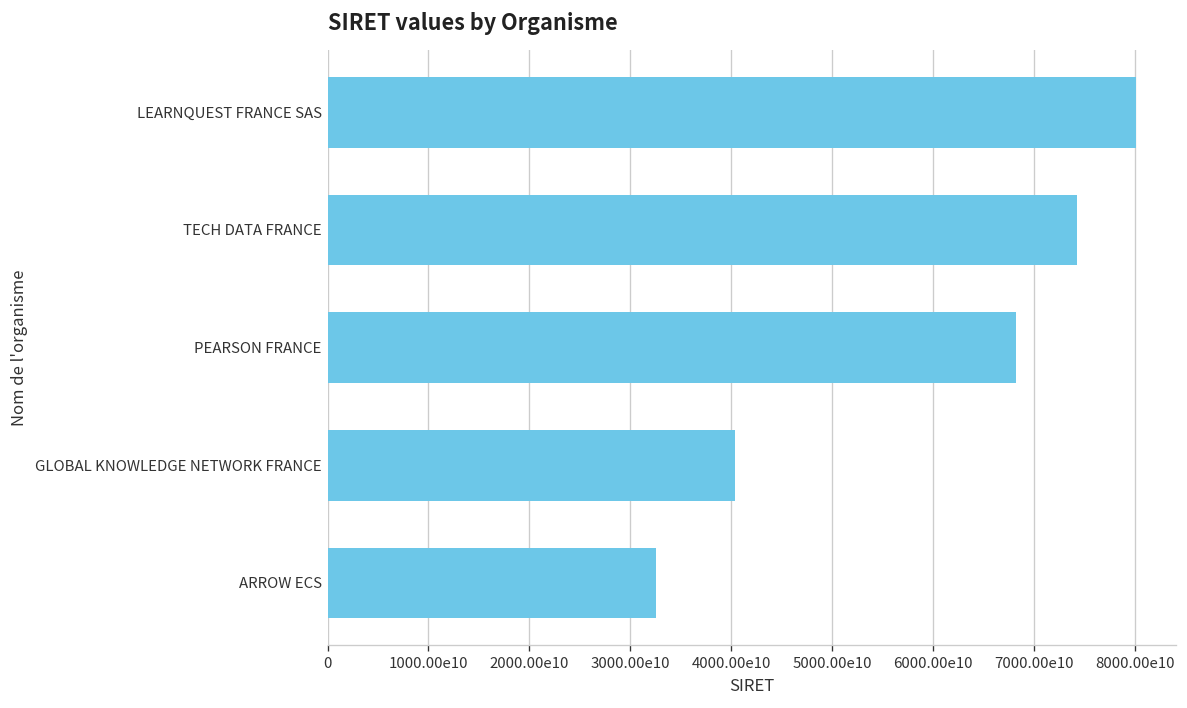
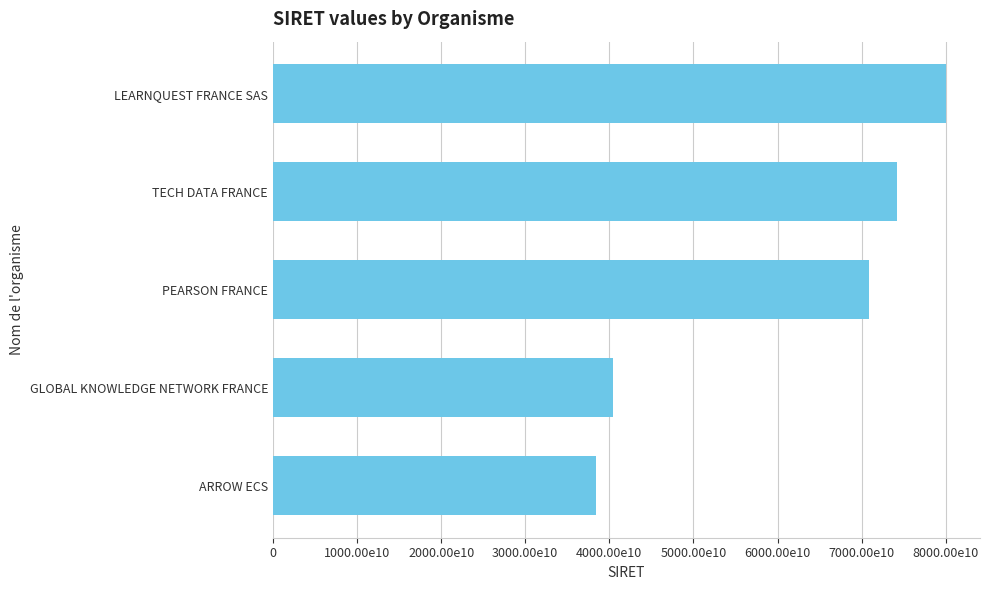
PEARSON FRANCE: 68000000000000 -> 71000000000000
ARROW ECS: 33000000000000 -> 38000000000000
